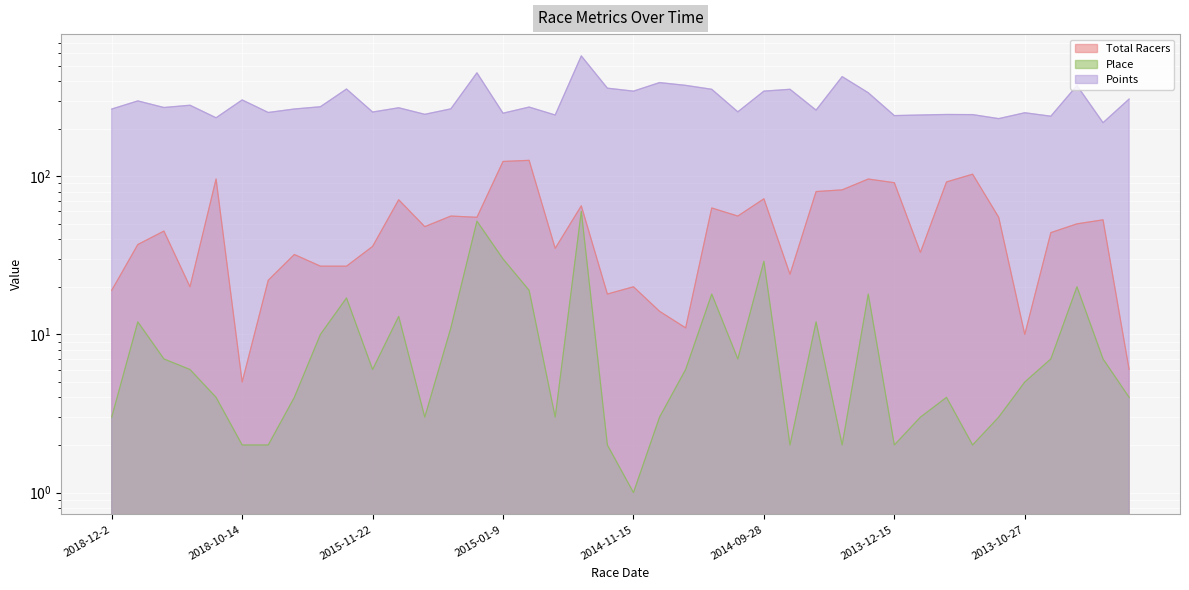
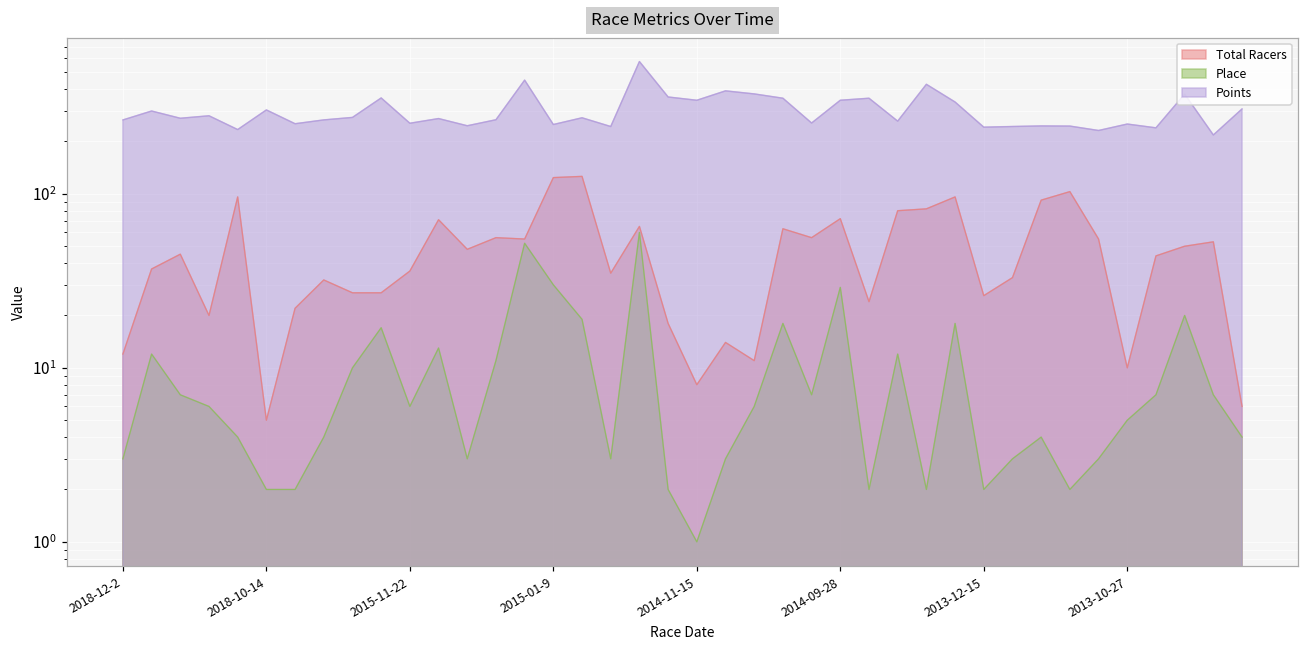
Total Racers, 2018-12-2: 19 -> 12
Total Racers, 2014-11-15: 20 -> 8
Total Racers, 2013-12-15: 90 -> 26
